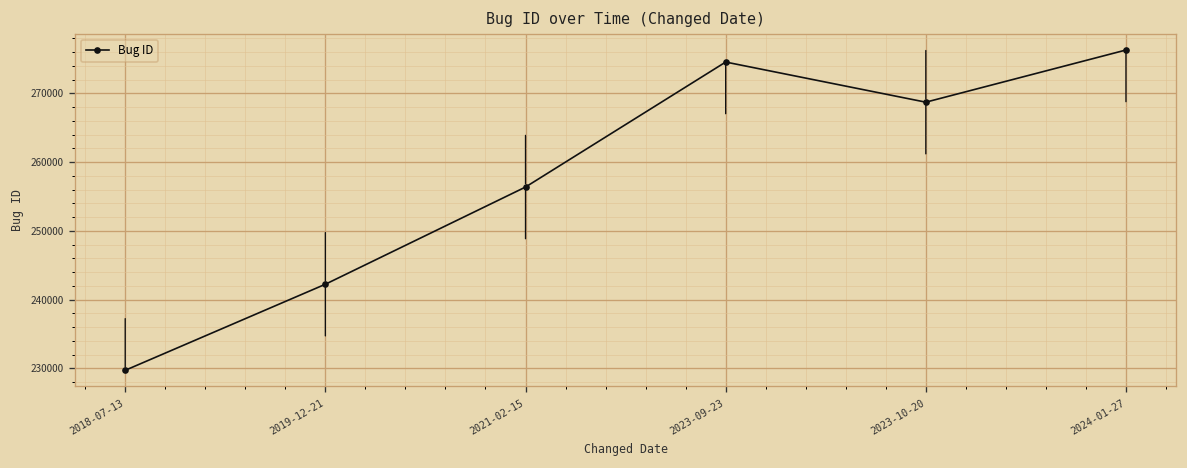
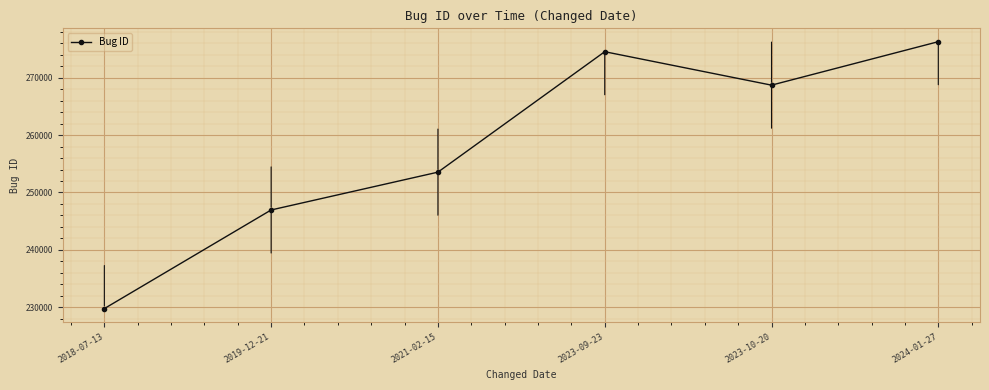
2019-12-21: 242000 -> 247000
2021-02-15: 256000 -> 254000
